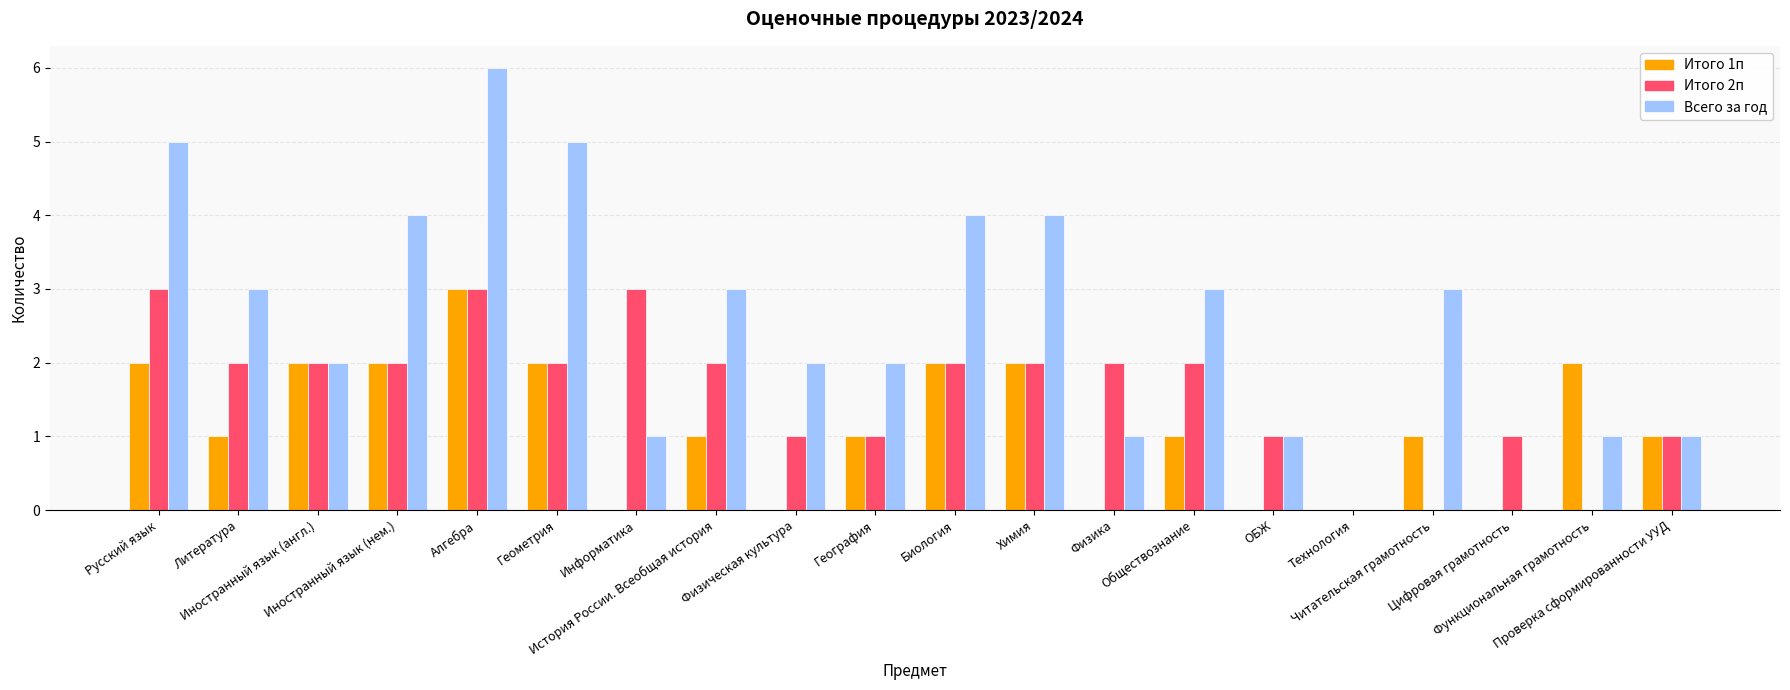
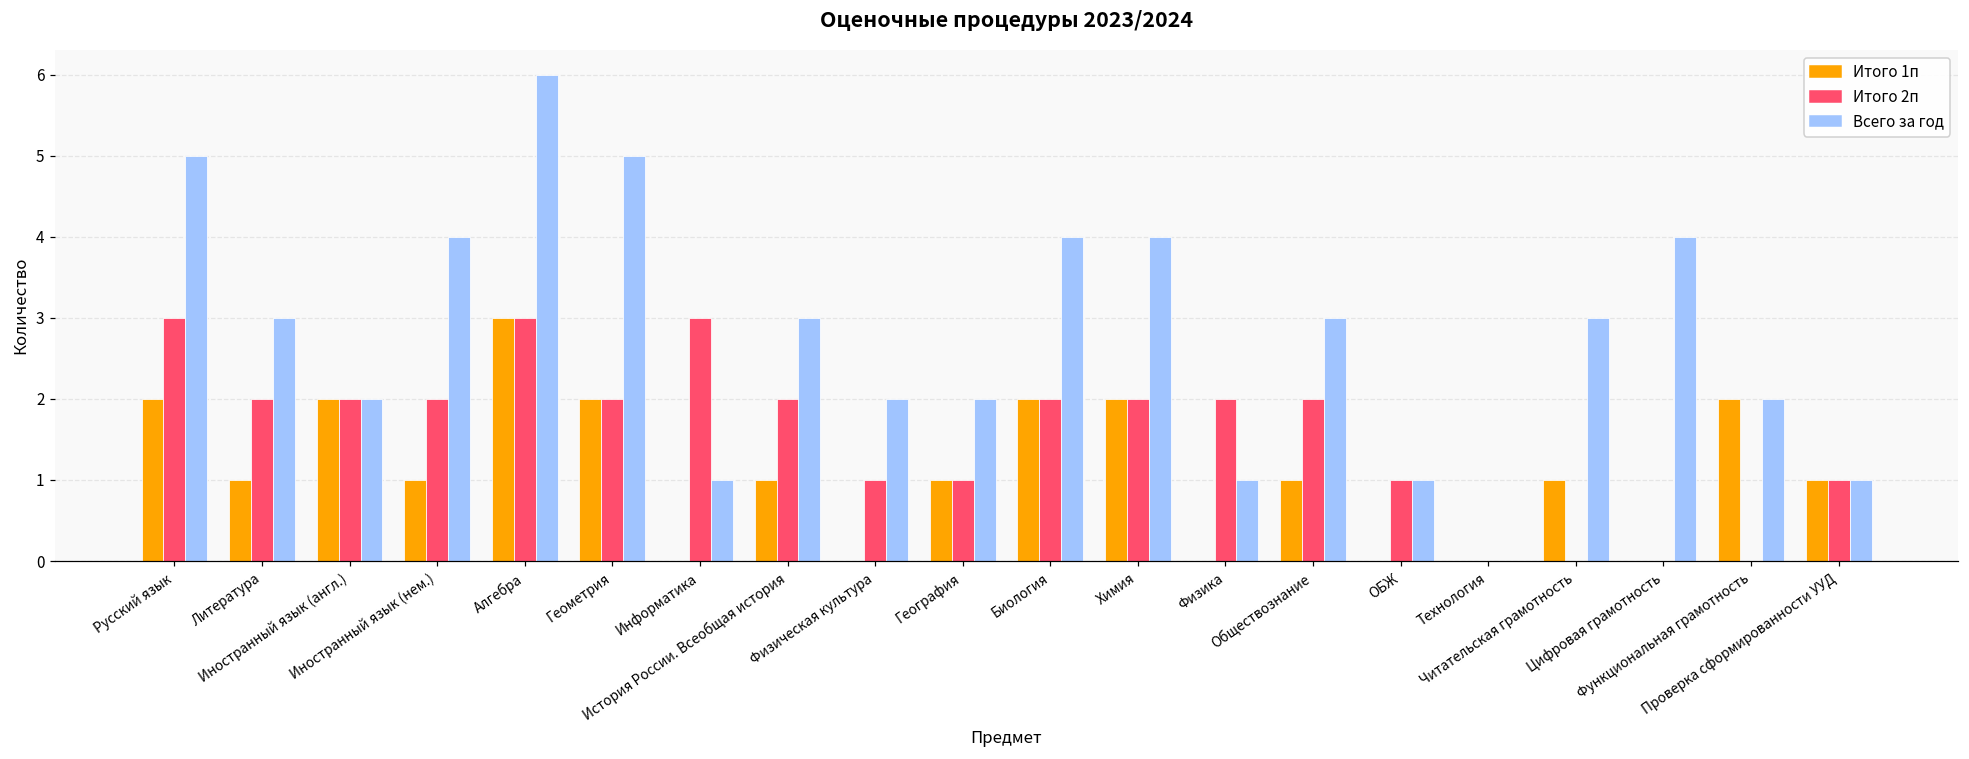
Итого 1п, Иностранный язык (нем.): 2 -> 1
Итого 2п, Цифровая грамотность: 1 -> 0
Всего за год, Цифровая грамотность: 0 -> 4
Всего за год, Функциональная грамотность: 1 -> 2
